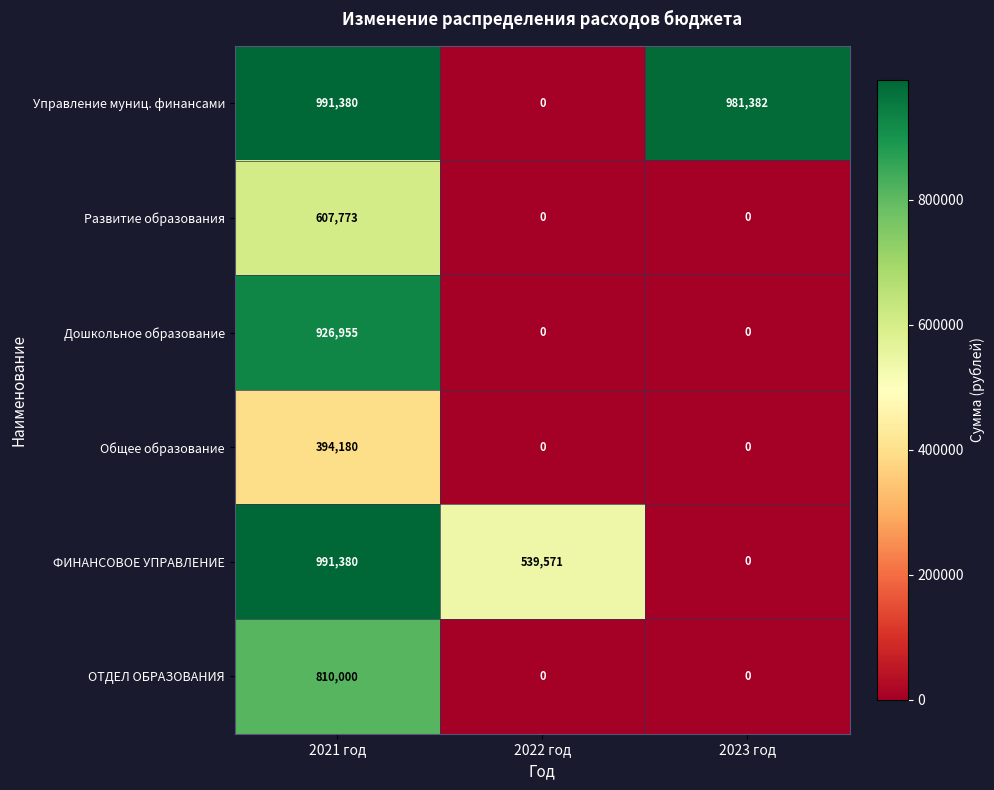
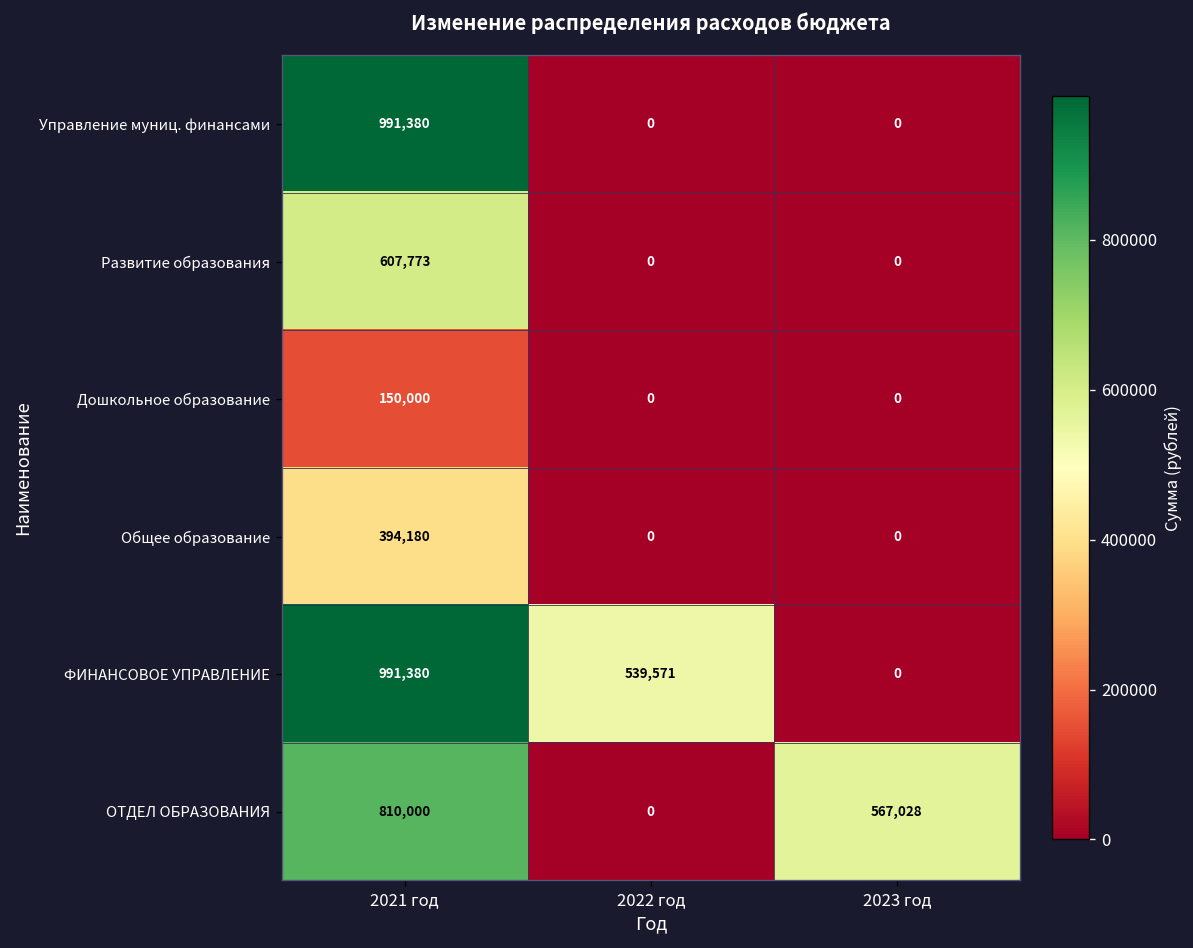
Управление муниц. финансами, 2023 год: 981,382 -> 0
Дошкольное образование, 2021 год: 926,955 -> 150,000
ОТДЕЛ ОБРАЗОВАНИЯ, 2023 год: 0 -> 567,028
